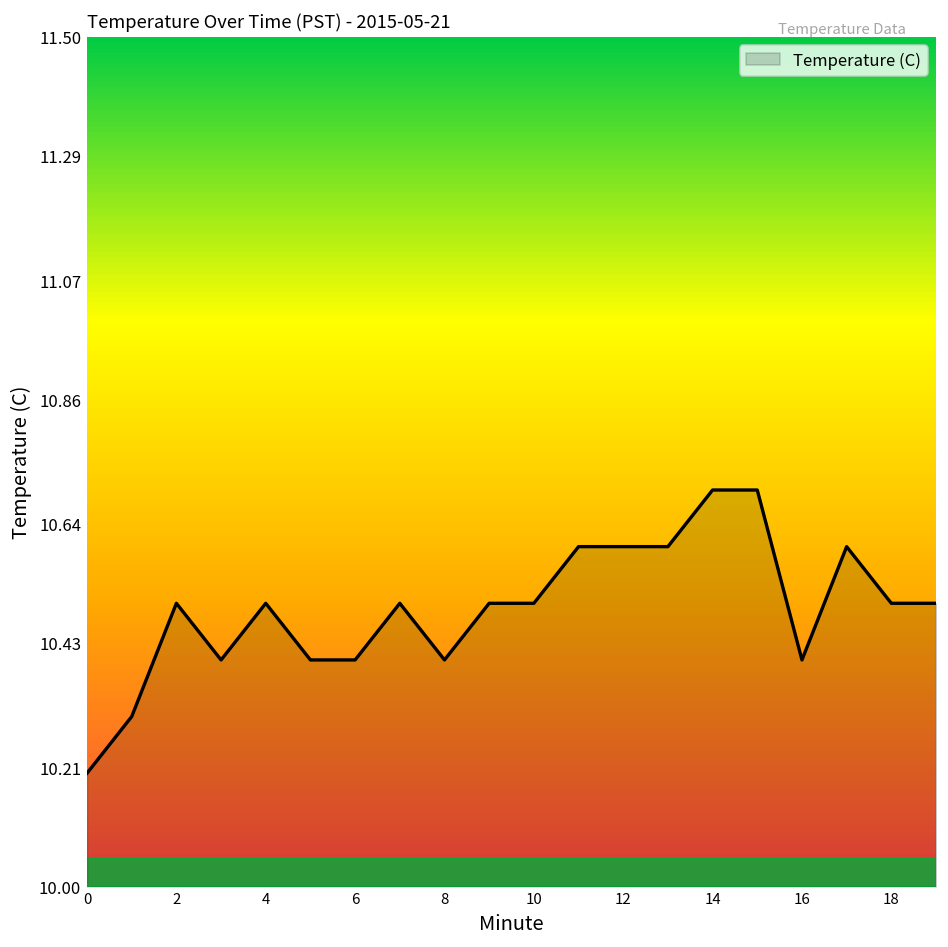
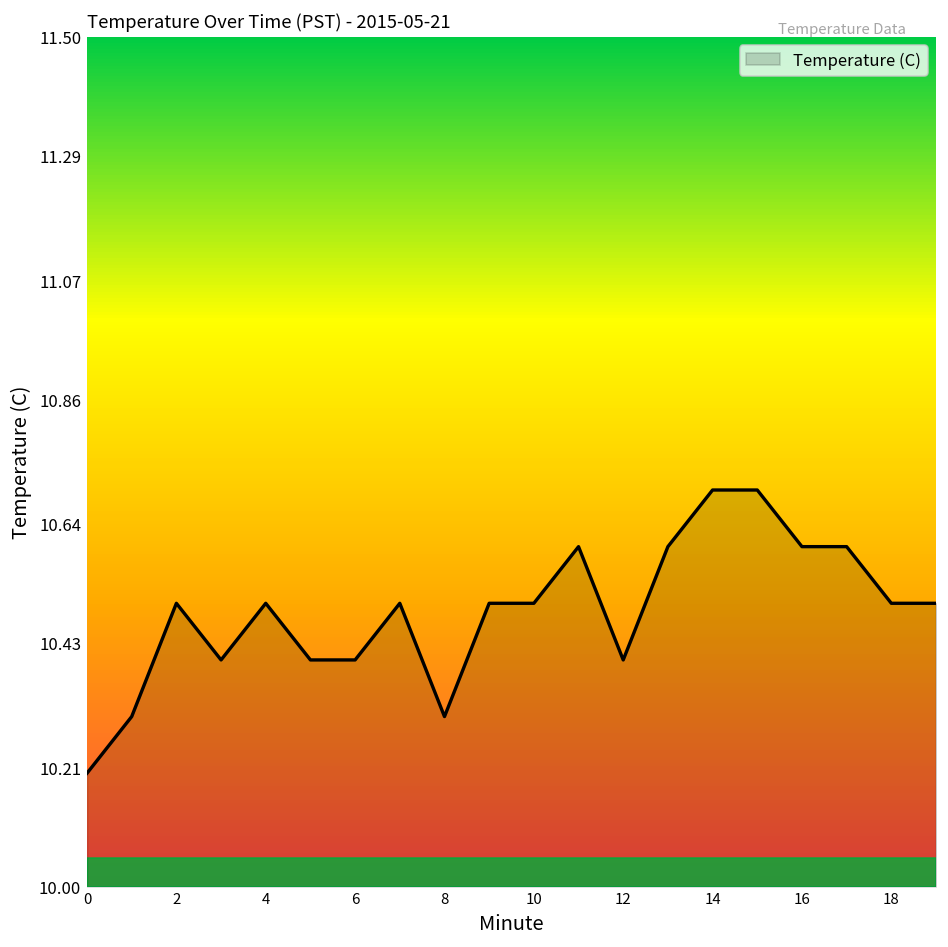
8: 10.4 -> 10.3
12: 10.6 -> 10.4
16: 10.4 -> 10.6
